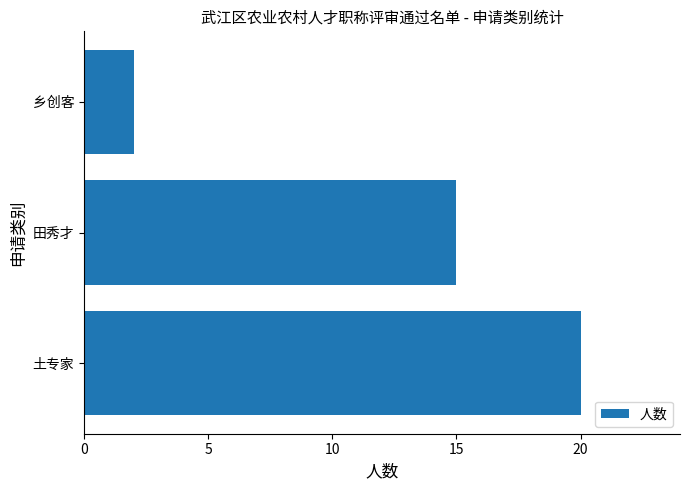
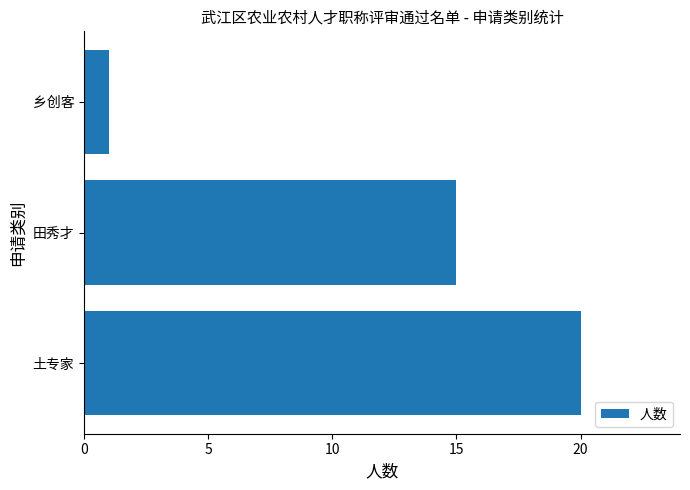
乡创客: 2 -> 1
